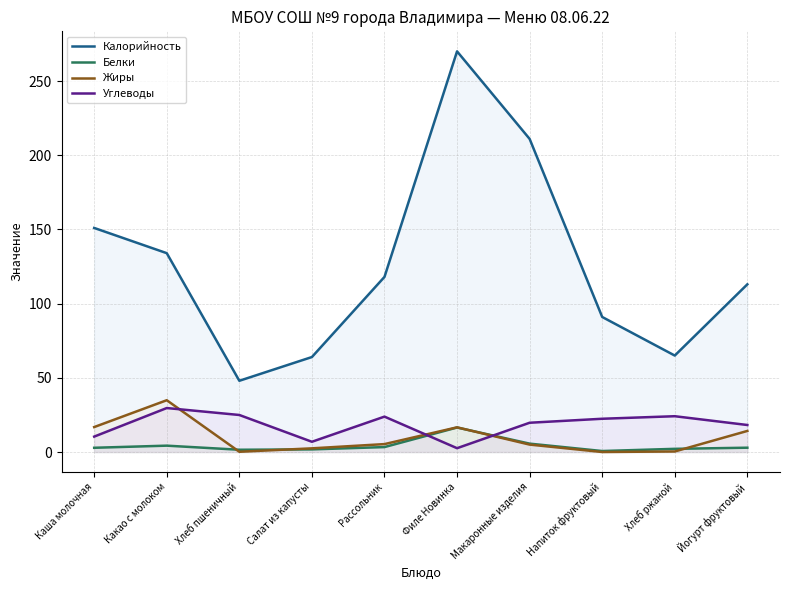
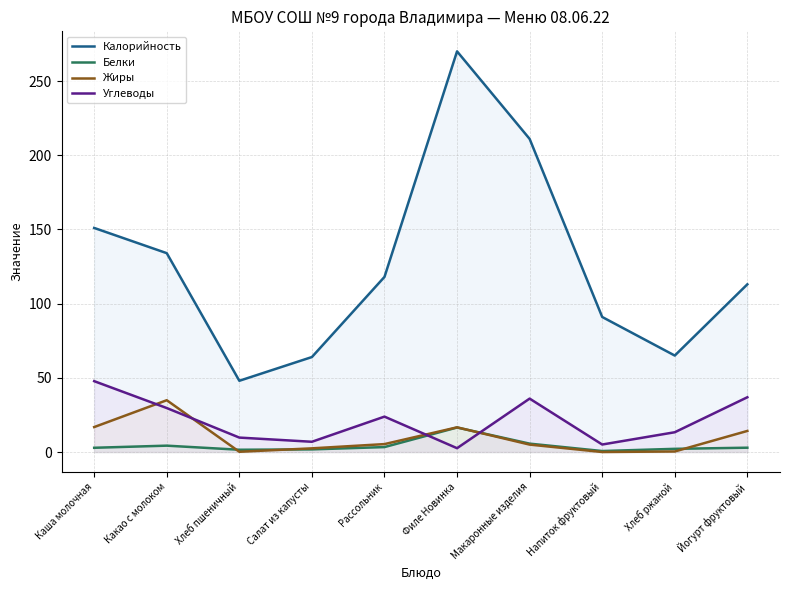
Углеводы, Каша молочная: 10 -> 48
Углеводы, Хлеб пшеничный: 25 -> 10
Углеводы, Макаронные изделия: 20 -> 36
Углеводы, Напиток фруктовый: 22 -> 5
Углеводы, Хлеб ржаной: 24 -> 13
Углеводы, Йогурт фруктовый: 18 -> 37
